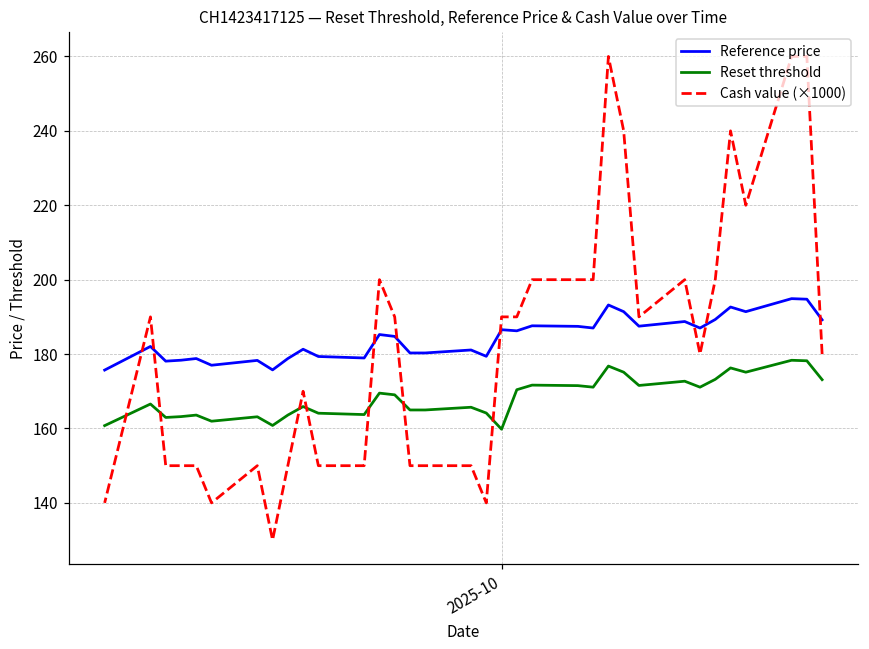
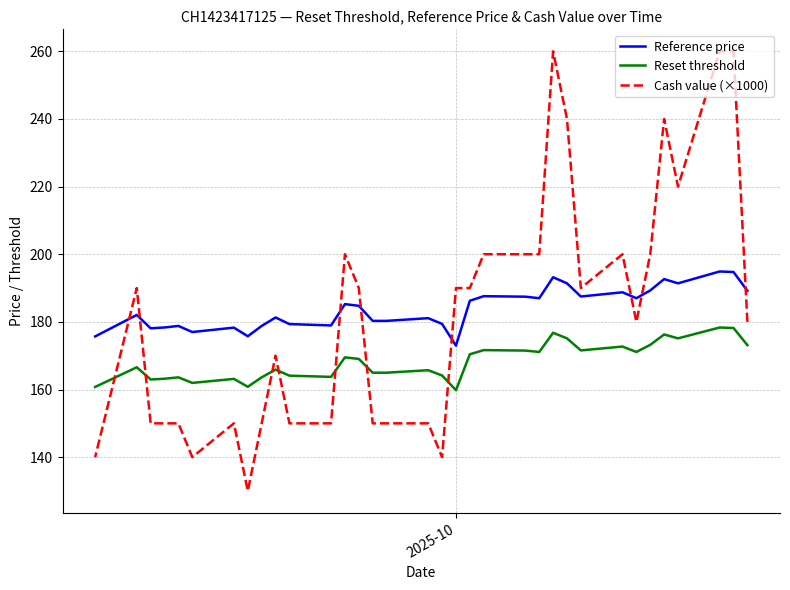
Reference price, 2025-10: 187 -> 173
